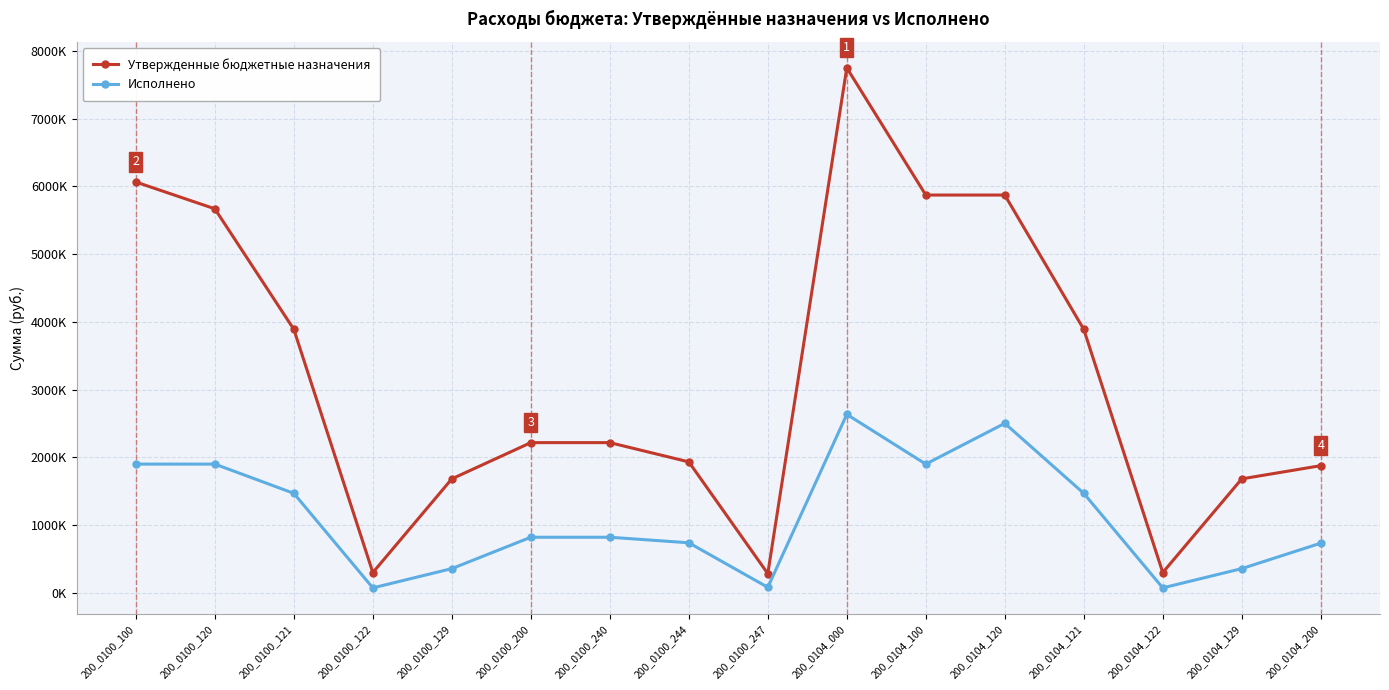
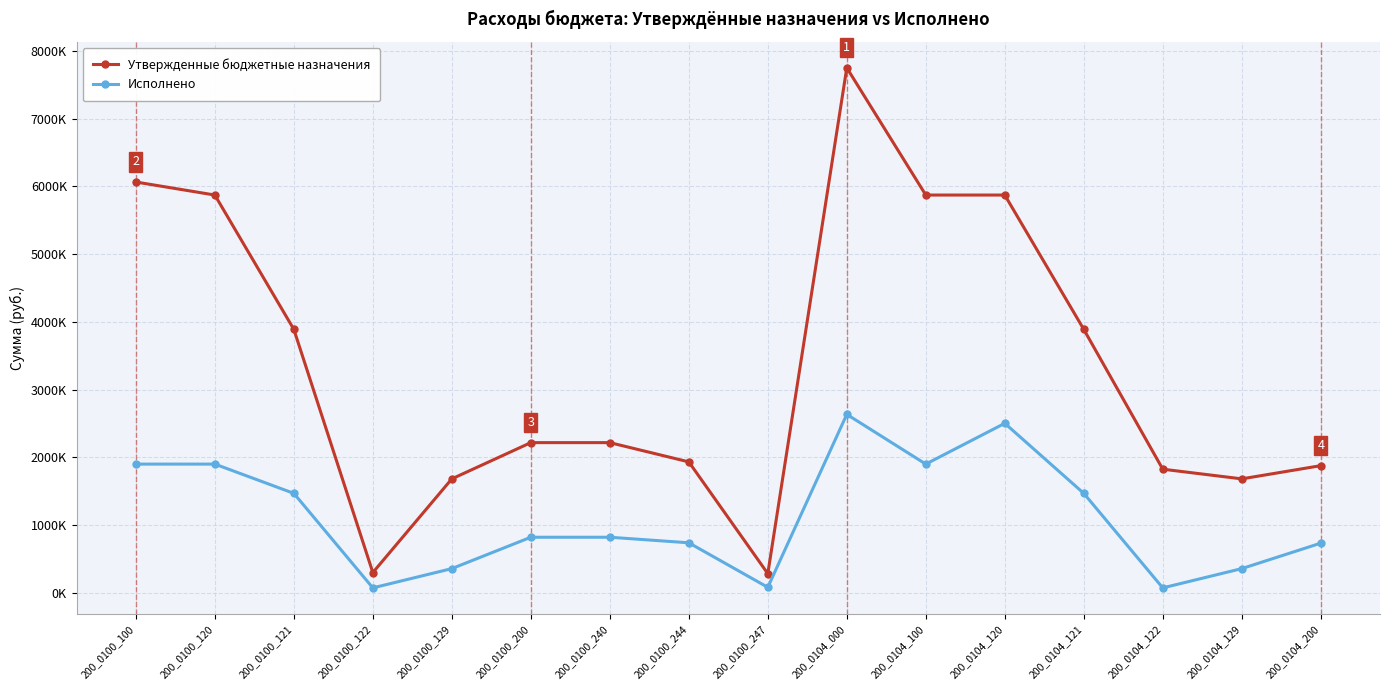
Утвержденные бюджетные назначения, 200_0100_120: 5700000 -> 5900000
Утвержденные бюджетные назначения, 200_0104_122: 300000 -> 1800000
